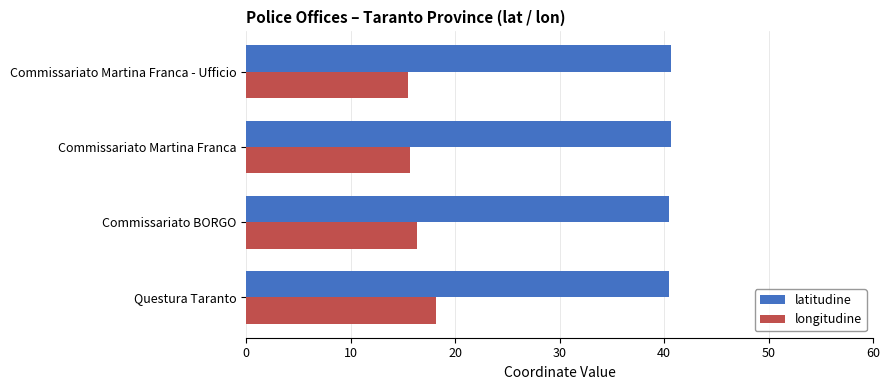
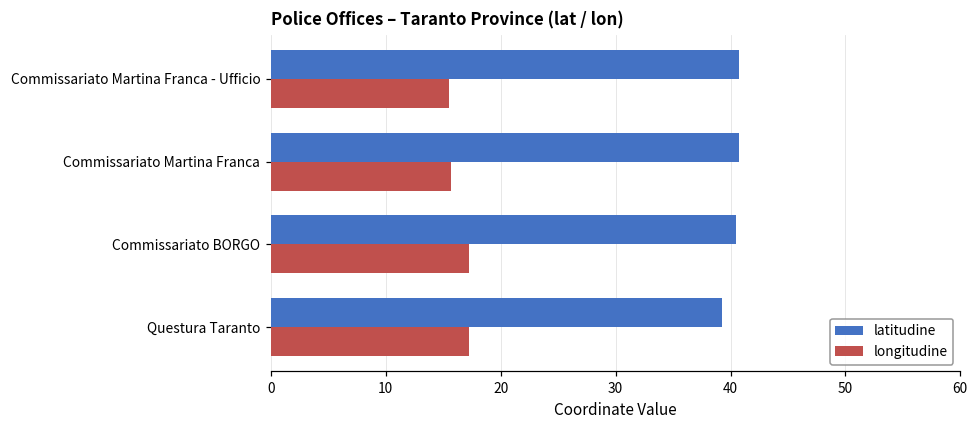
longitudine, Commissariato BORGO: 16.3 -> 17.2
latitudine, Questura Taranto: 40.4 -> 39.3
longitudine, Questura Taranto: 18.2 -> 17.3
